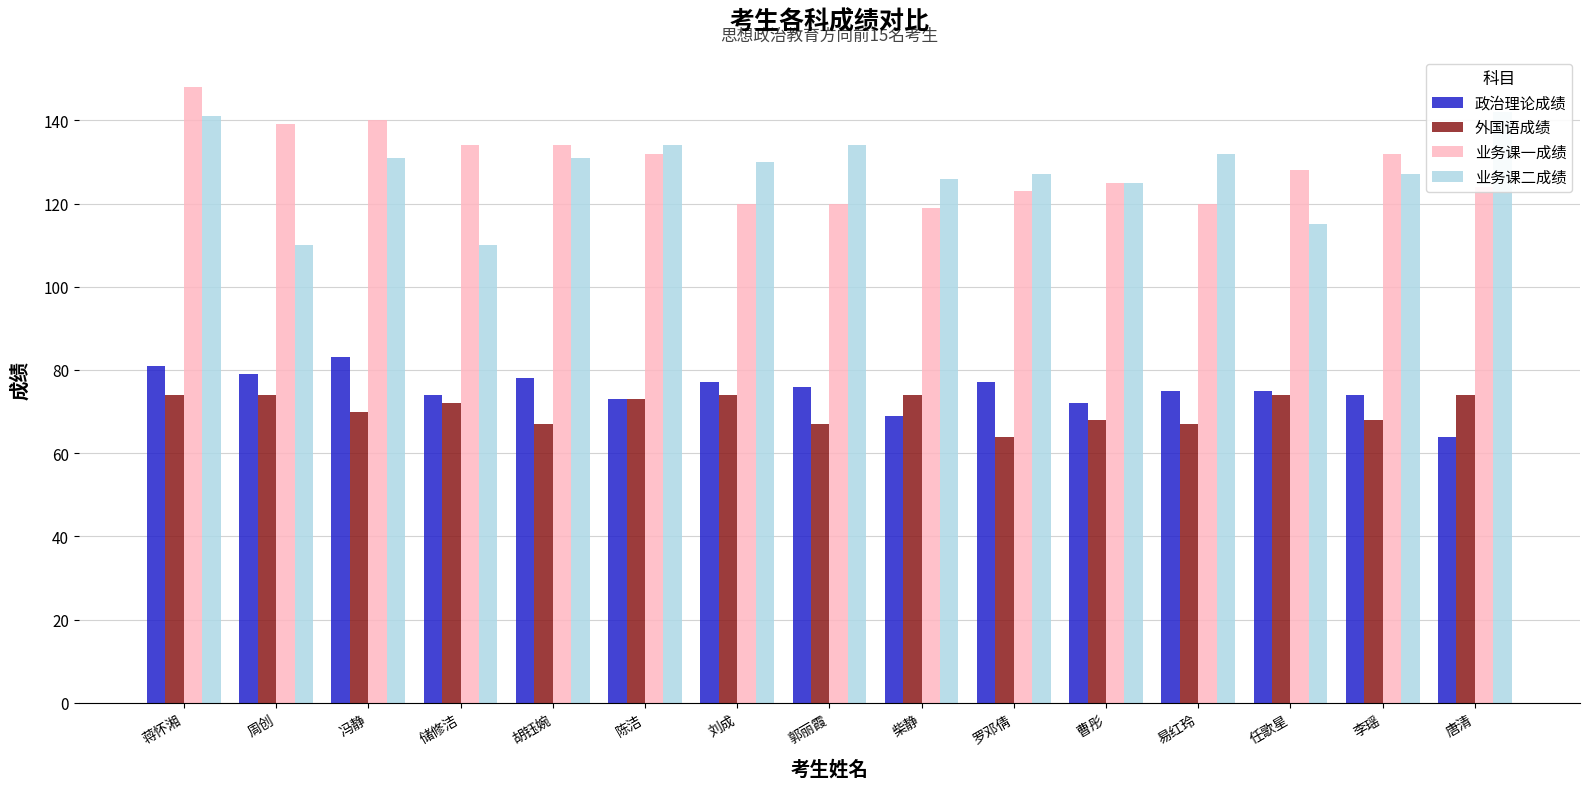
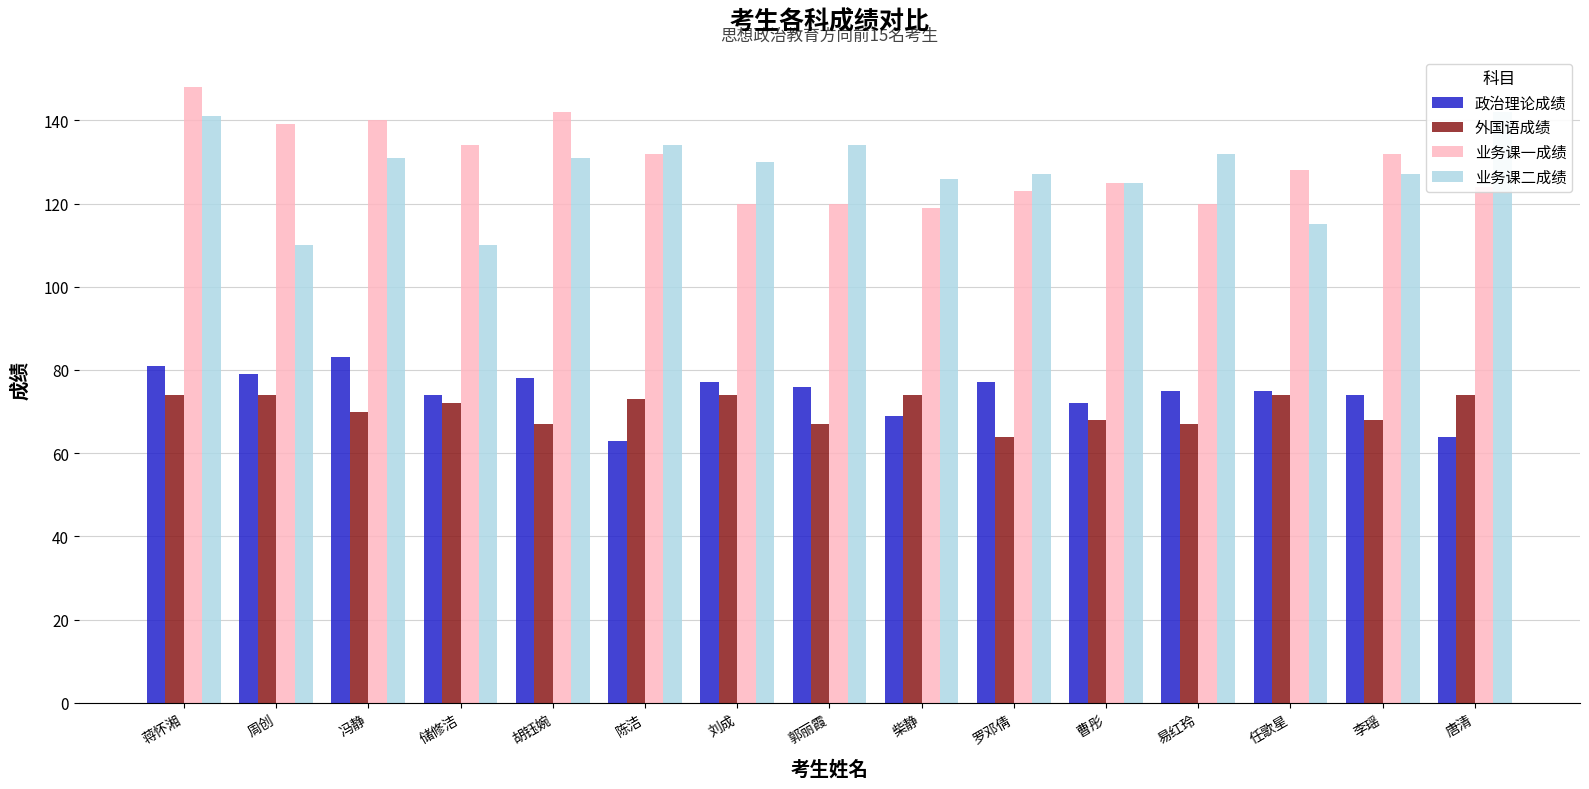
业务课一成绩, 胡钰婉: 134 -> 142
政治理论成绩, 陈洁: 73 -> 63
